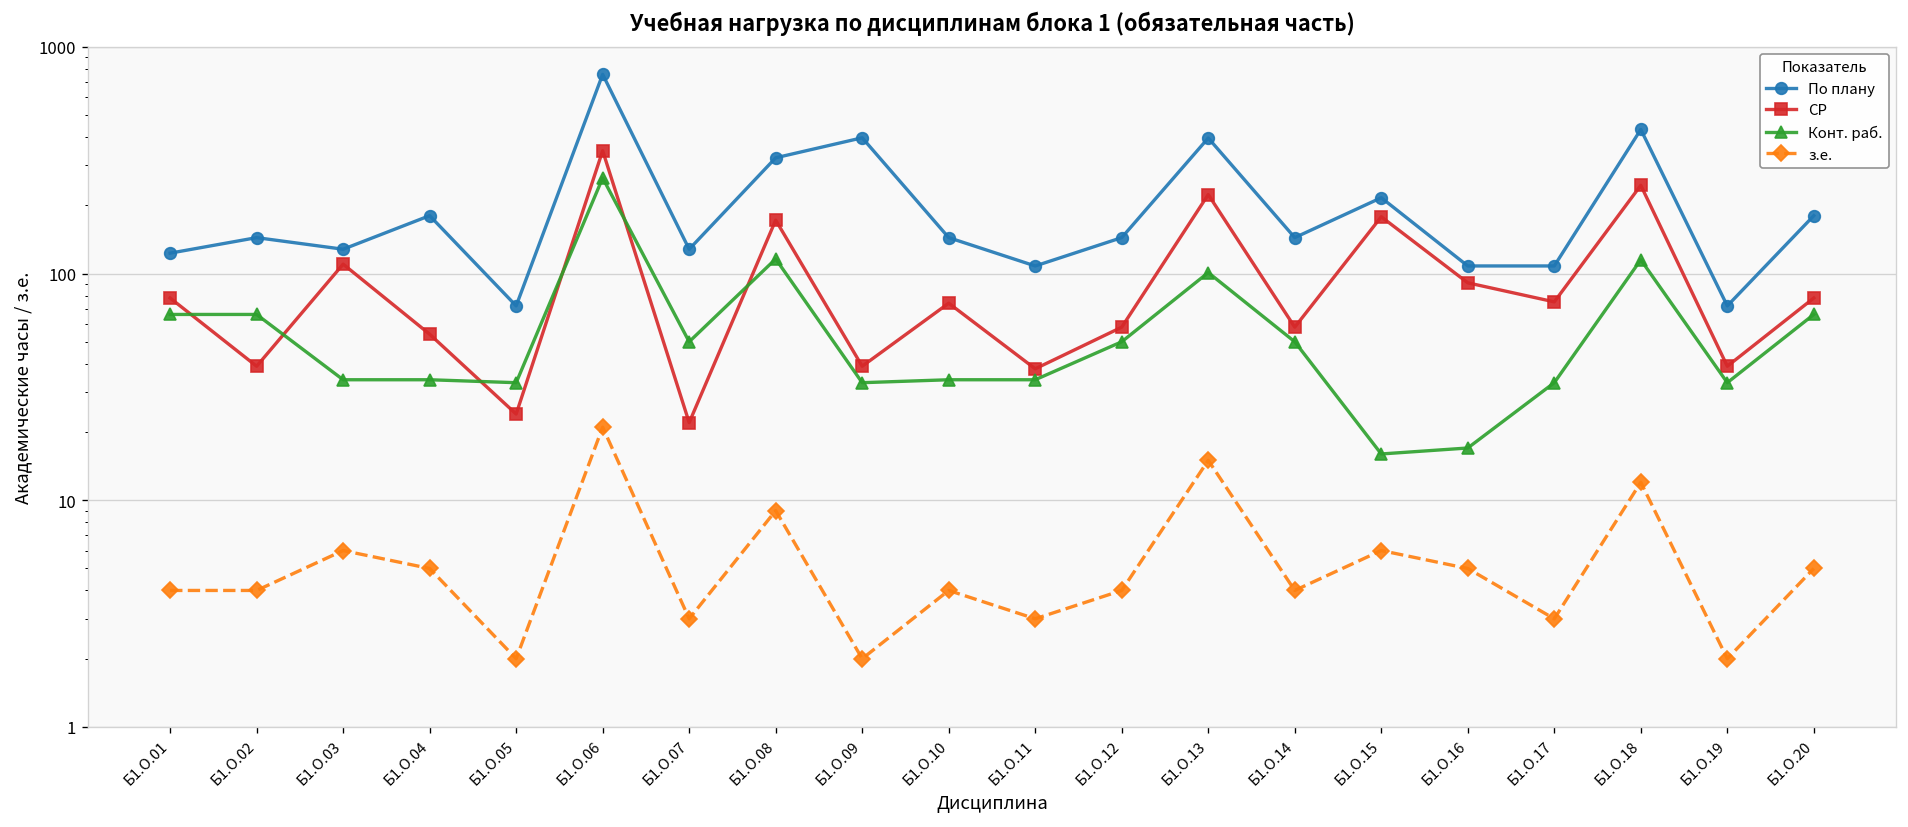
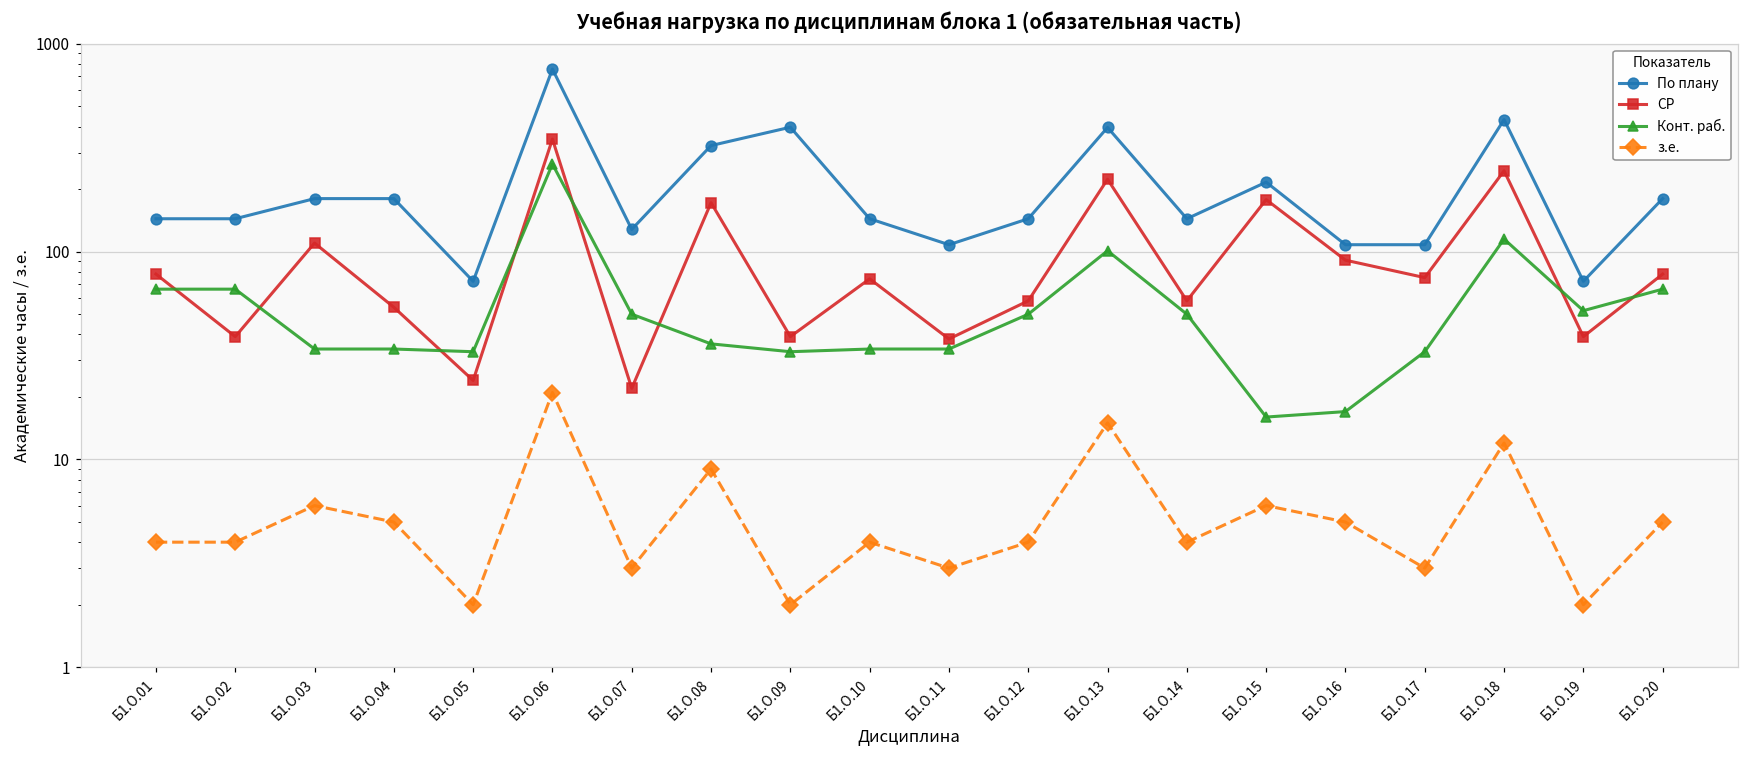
По плану, Б1.О.01: 120 -> 140
По плану, Б1.О.03: 130 -> 180
Конт. раб., Б1.О.08: 120 -> 36
Конт. раб., Б1.О.19: 33 -> 52
